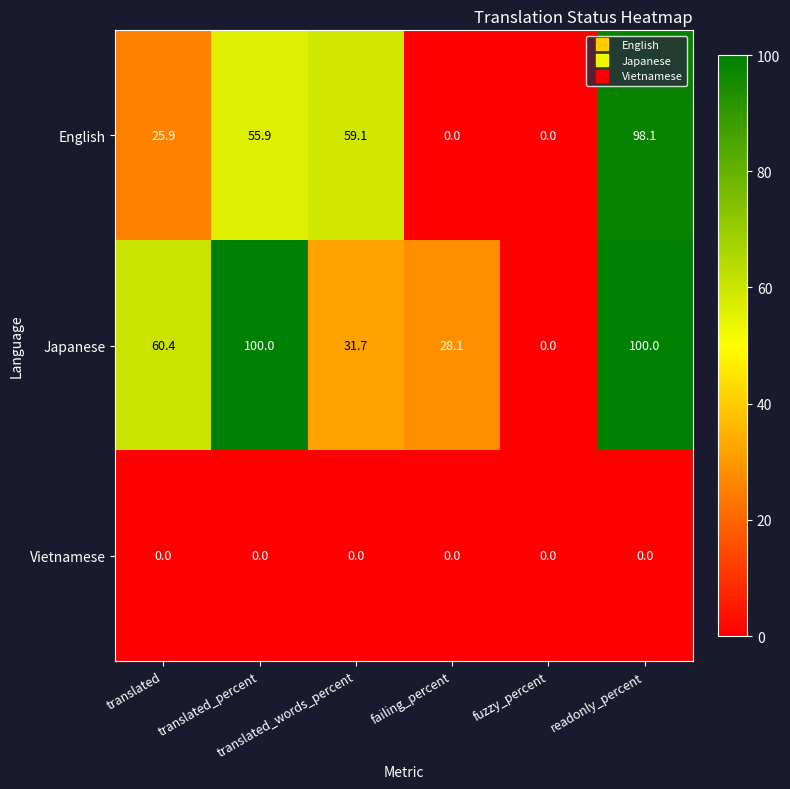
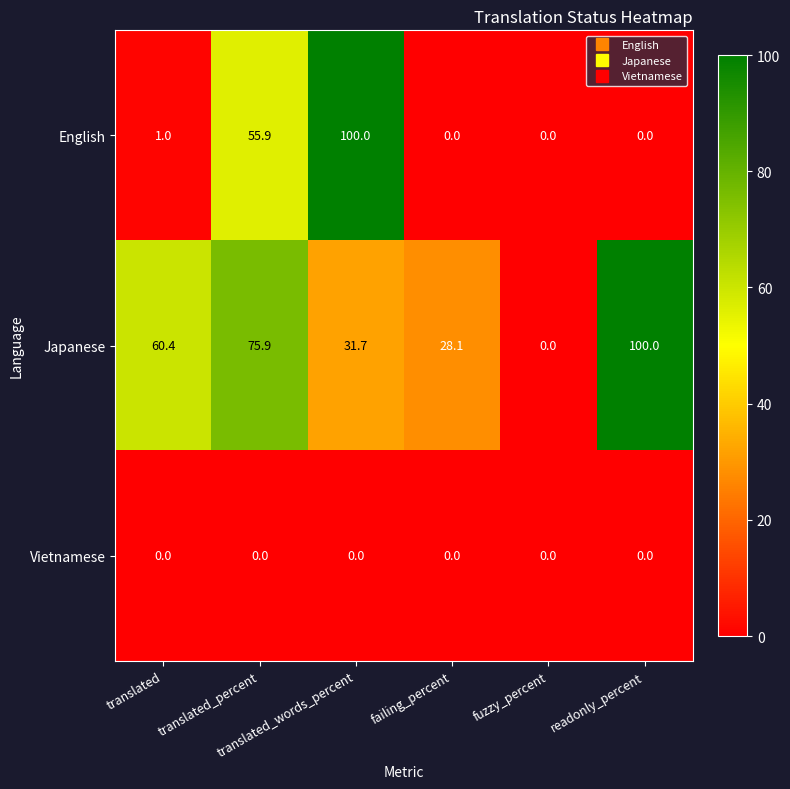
English, translated: 25.9 -> 1.0
English, translated_words_percent: 59.1 -> 100.0
English, readonly_percent: 98.1 -> 0.0
Japanese, translated_percent: 100.0 -> 75.9
